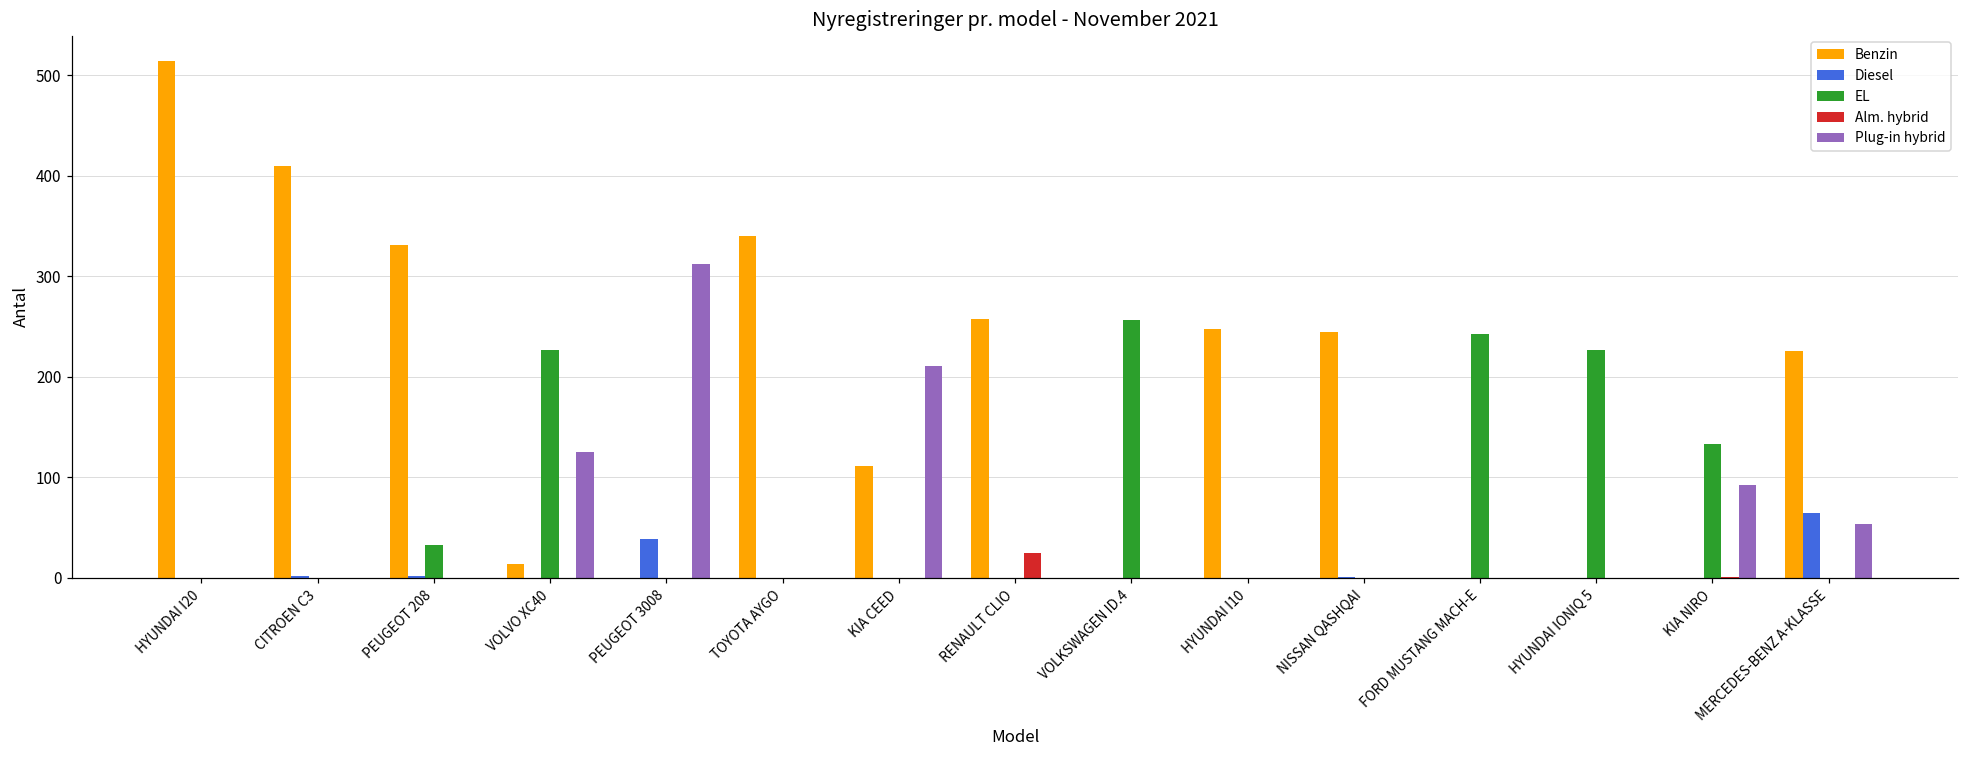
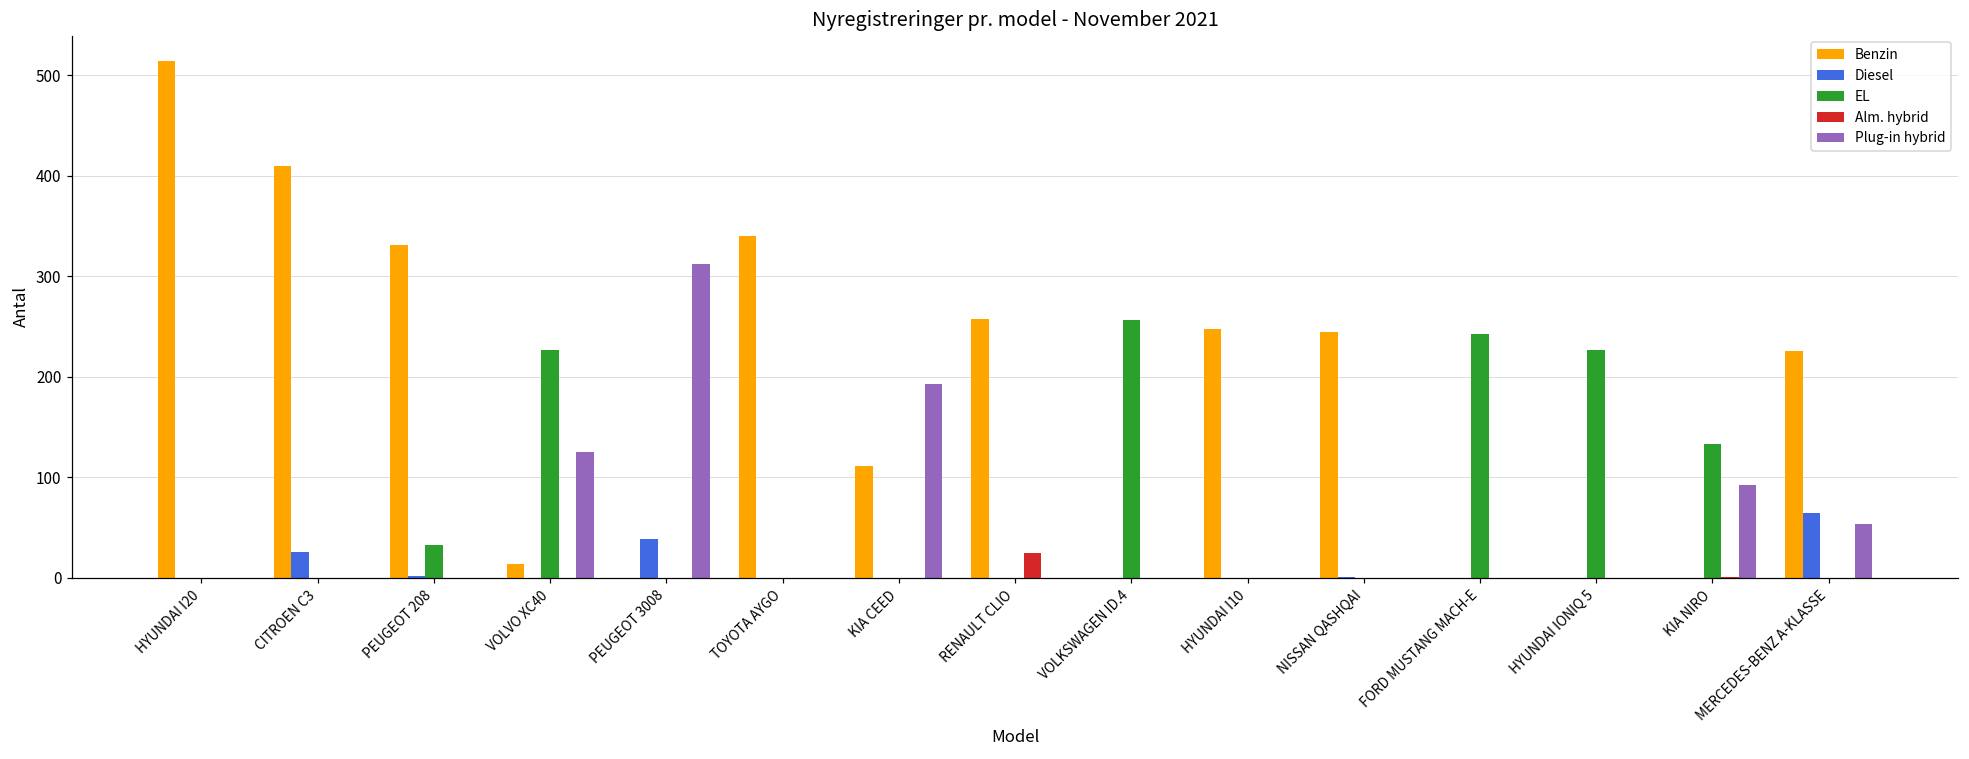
Diesel, CITROEN C3: 0 -> 30
Plug-in hybrid, KIA CEED: 210 -> 190
